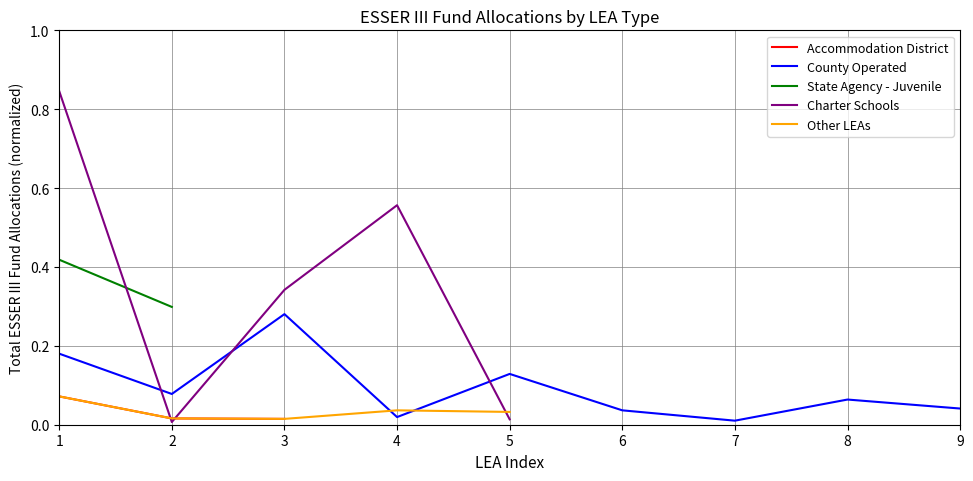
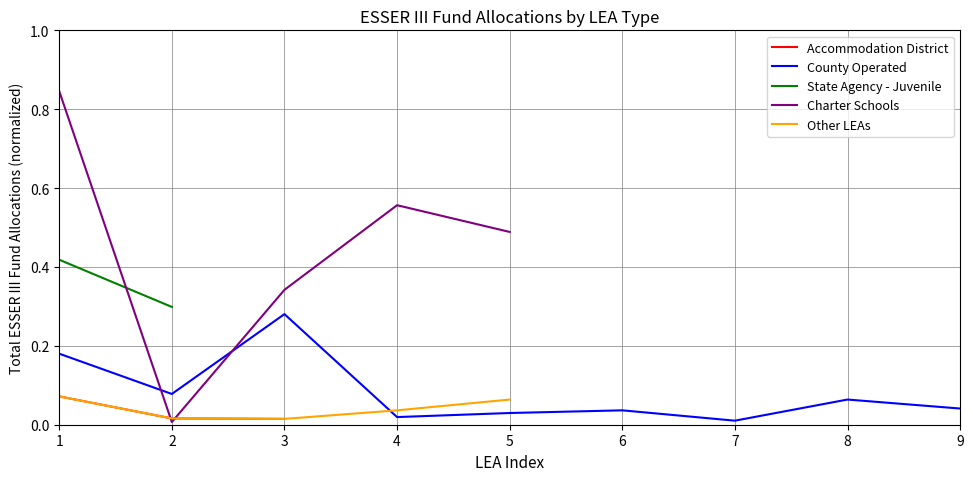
County Operated, 5: 0.13 -> 0.03
Charter Schools, 5: 0.01 -> 0.49
Other LEAs, 5: 0.03 -> 0.06
